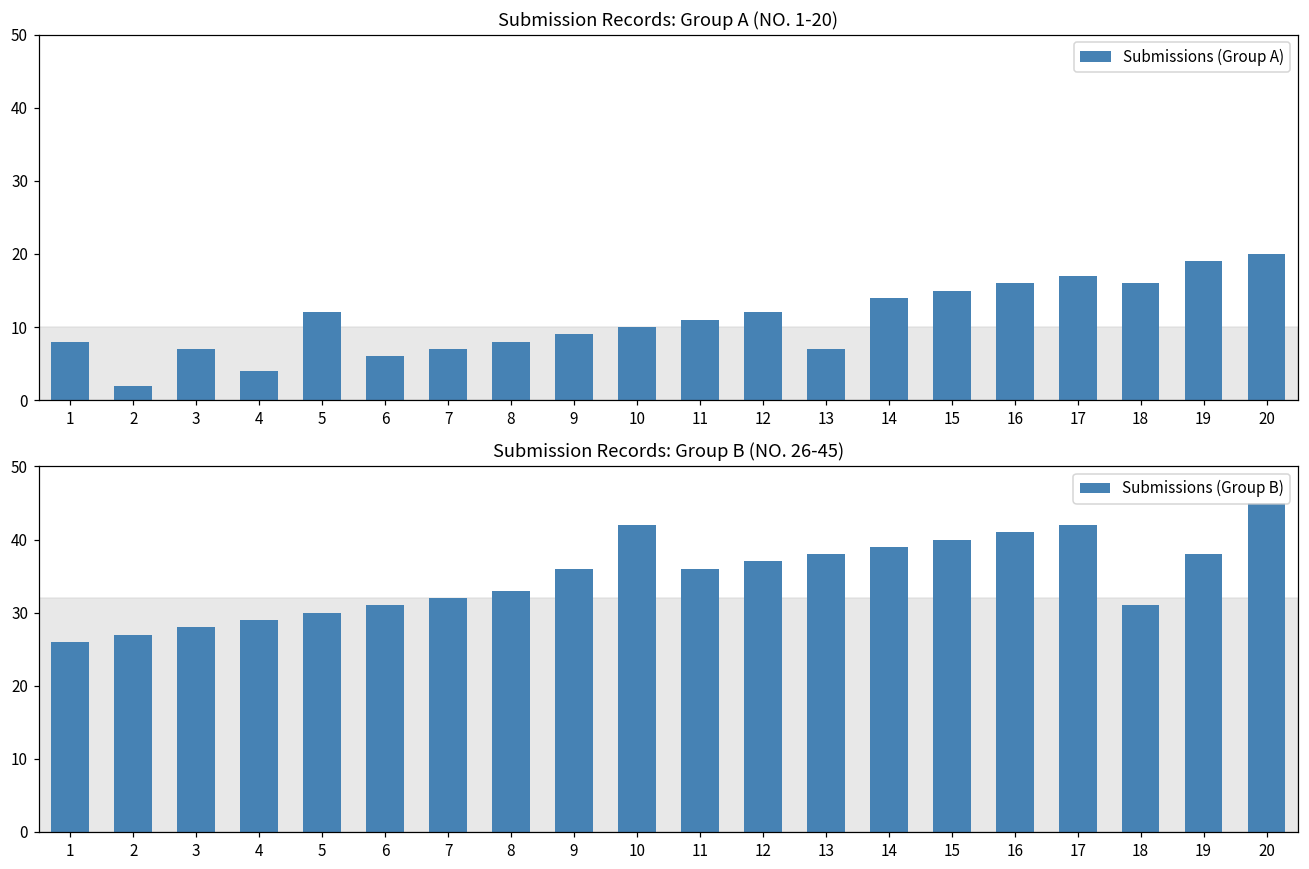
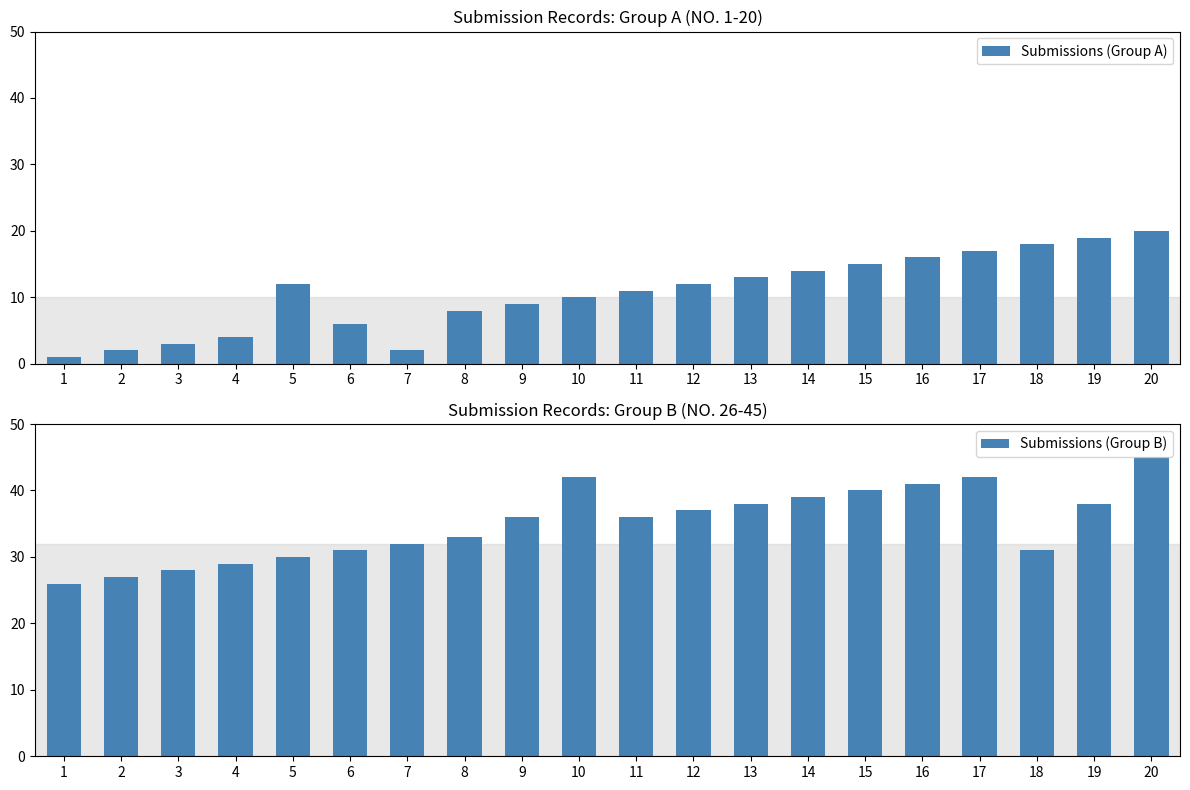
Submission Records: Group A (NO. 1-20), 1: 8 -> 1
Submission Records: Group A (NO. 1-20), 3: 7 -> 3
Submission Records: Group A (NO. 1-20), 7: 7 -> 2
Submission Records: Group A (NO. 1-20), 13: 7 -> 13
Submission Records: Group A (NO. 1-20), 18: 16 -> 18
